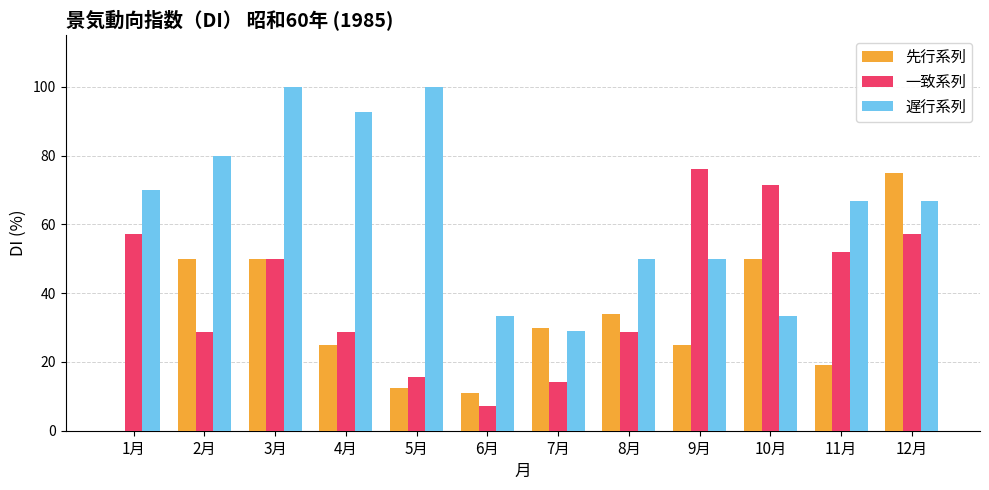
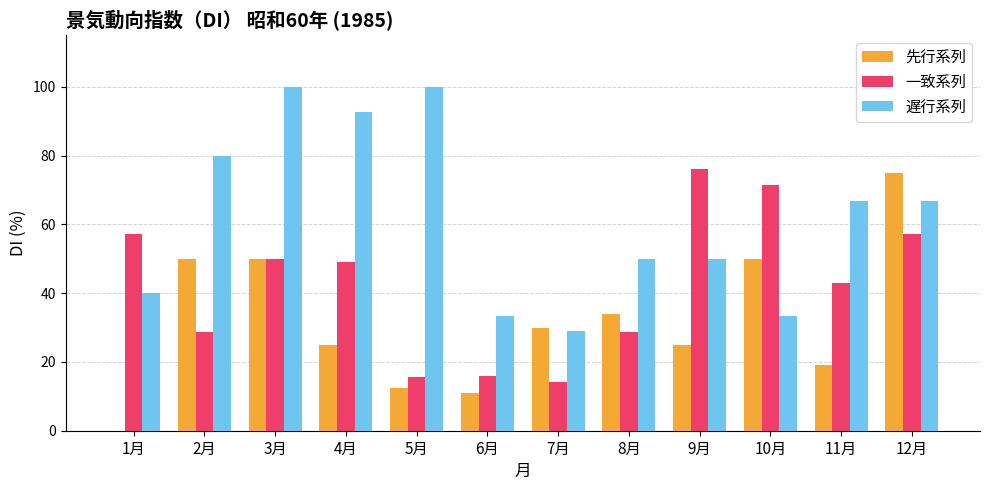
遅行系列, 1月: 70 -> 40
一致系列, 4月: 29 -> 49
一致系列, 6月: 7 -> 16
一致系列, 11月: 52 -> 43
